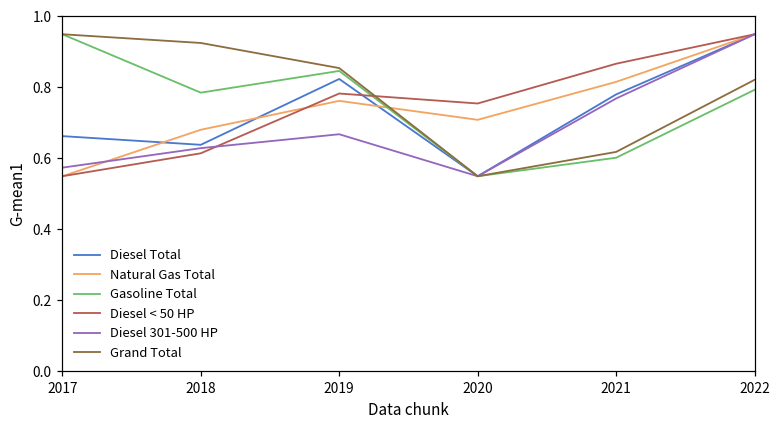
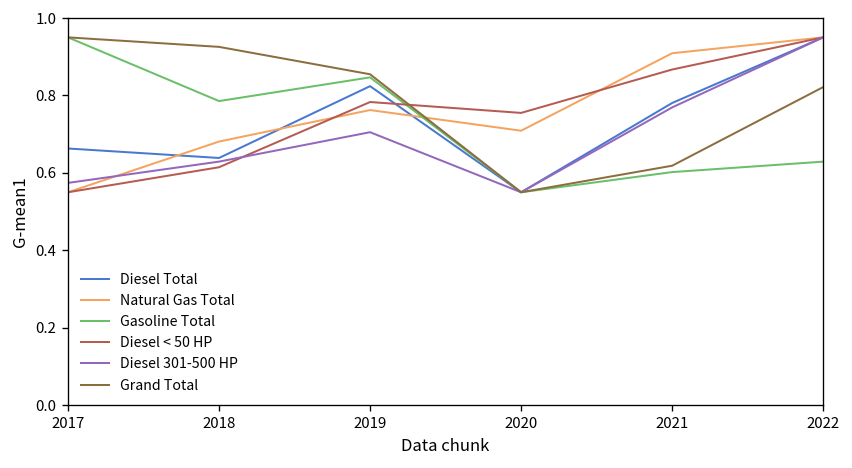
Diesel 301-500 HP, 2019: 0.67 -> 0.71
Natural Gas Total, 2021: 0.82 -> 0.91
Gasoline Total, 2022: 0.79 -> 0.63
